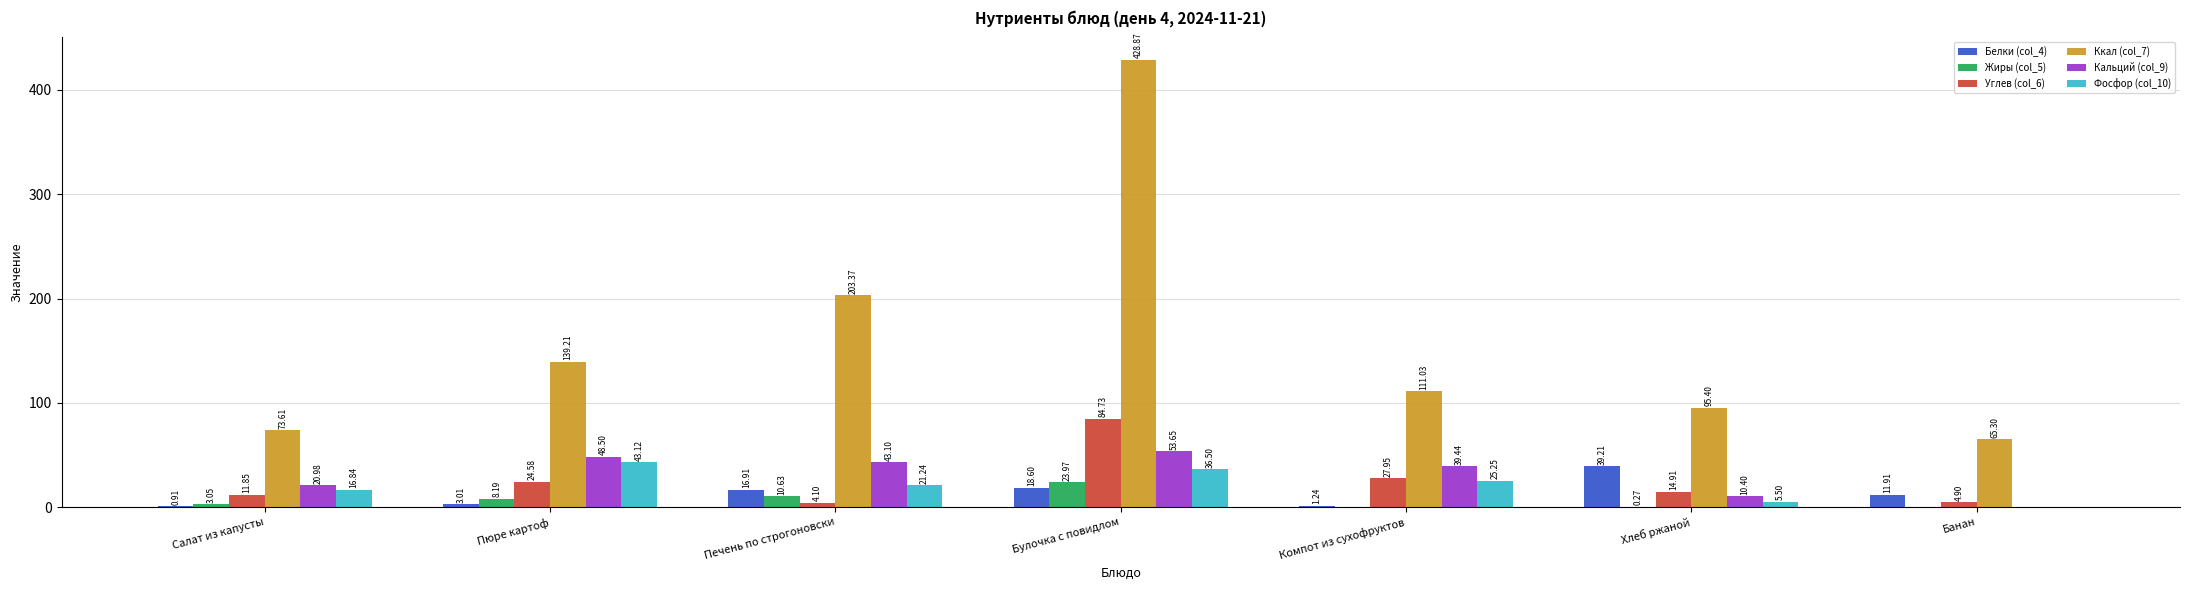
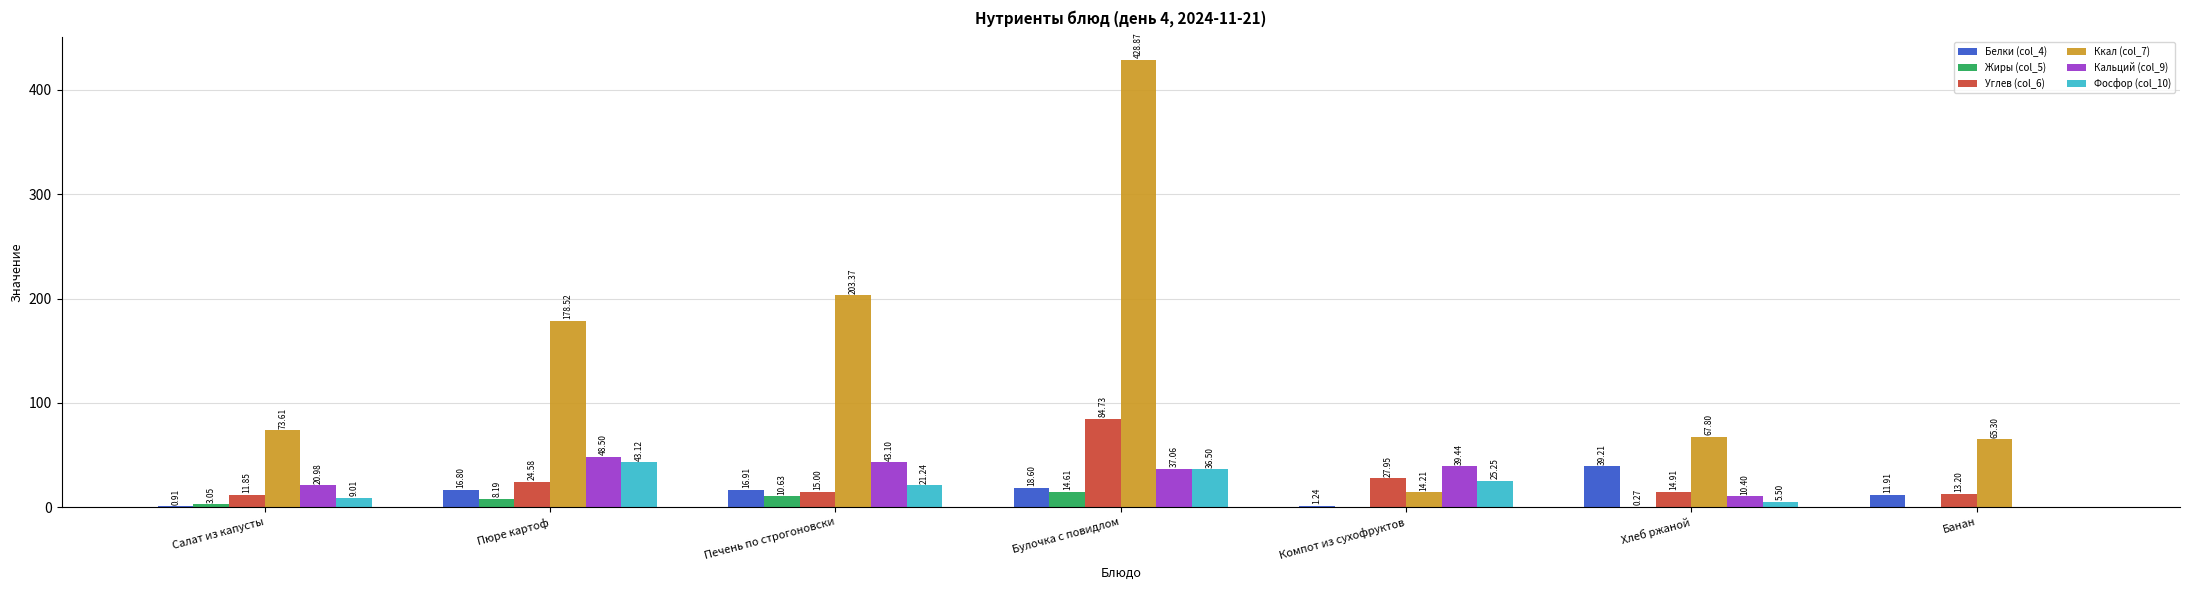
Фосфор (col_10), Салат из капусты: 16.84 -> 9.01
Белки (col_4), Пюре картоф: 3.01 -> 16.80
Ккал (col_7), Пюре картоф: 139.21 -> 178.52
Углев (col_6), Печень по строгоновски: 4.10 -> 15.00
Жиры (col_5), Булочка с повидлом: 23.97 -> 14.61
Кальций (col_9), Булочка с повидлом: 53.65 -> 37.06
Ккал (col_7), Компот из сухофруктов: 111.03 -> 14.21
Ккал (col_7), Хлеб ржаной: 95.40 -> 67.80
Углев (col_6), Банан: 4.90 -> 13.20
